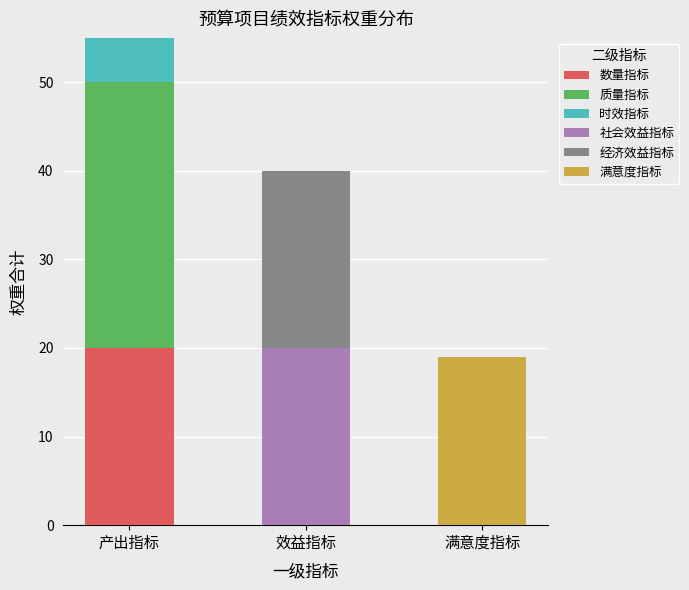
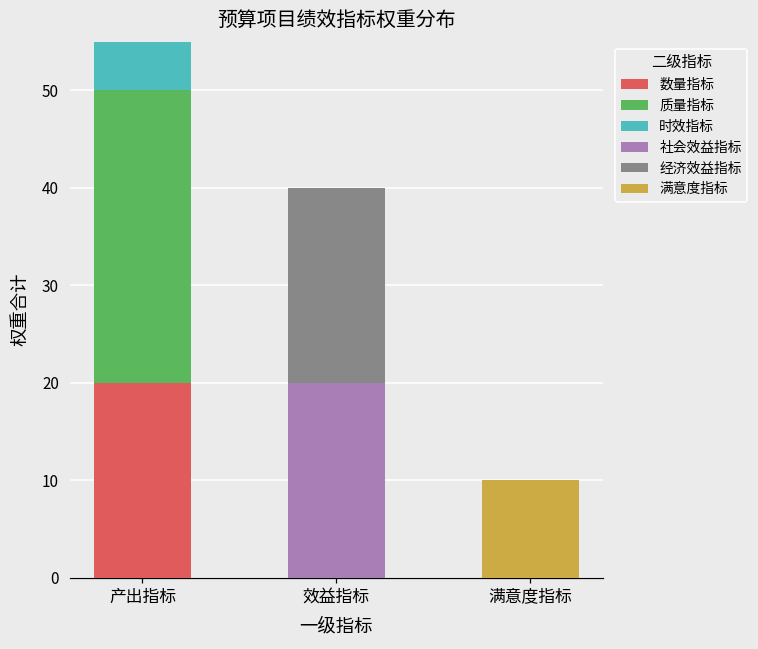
满意度指标, 满意度指标: 19 -> 10
